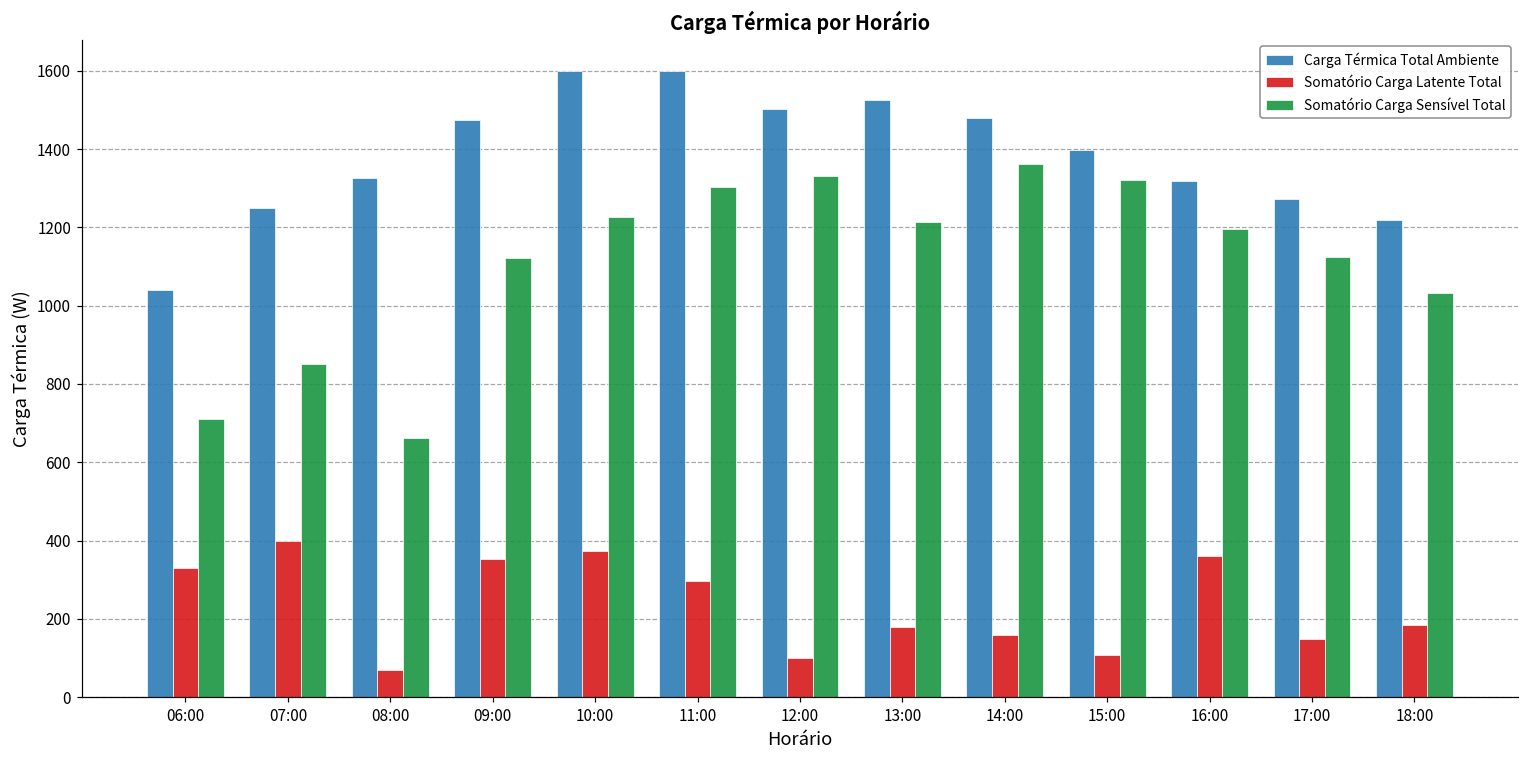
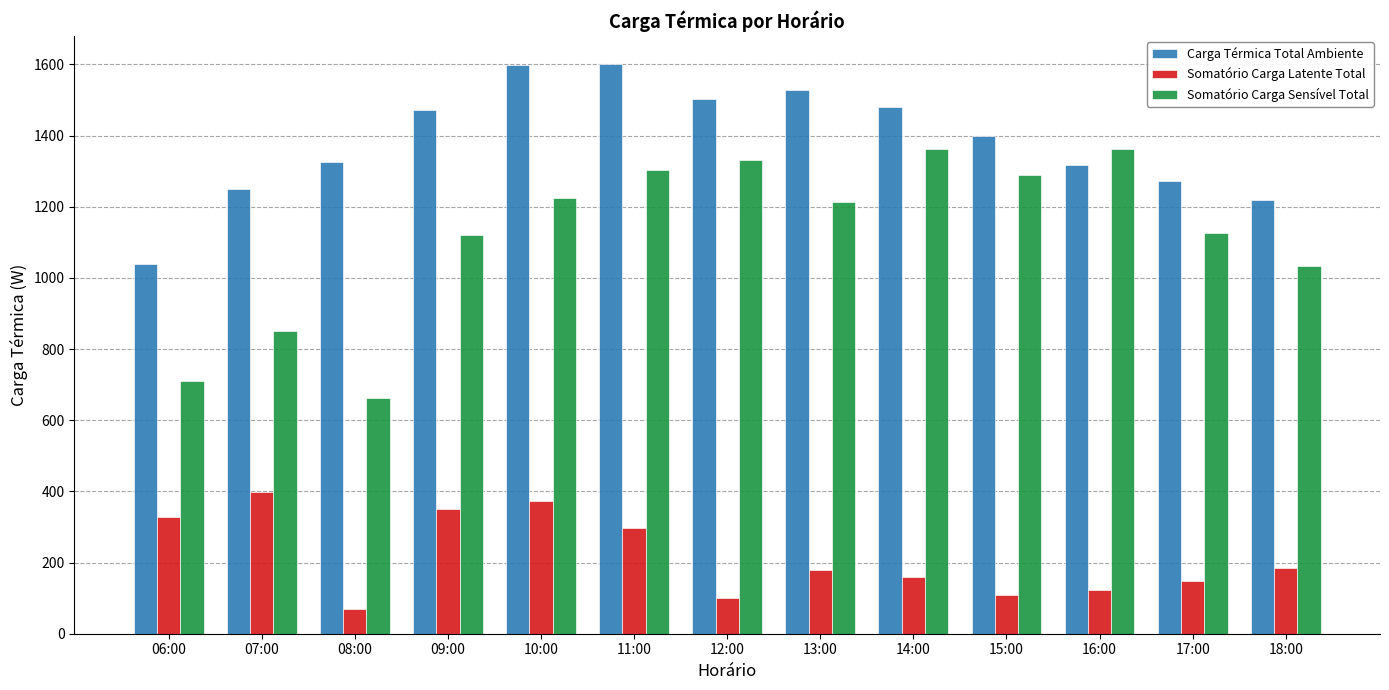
Somatório Carga Sensível Total, 15:00: 1320 -> 1290
Somatório Carga Latente Total, 16:00: 360 -> 120
Somatório Carga Sensível Total, 16:00: 1200 -> 1360
